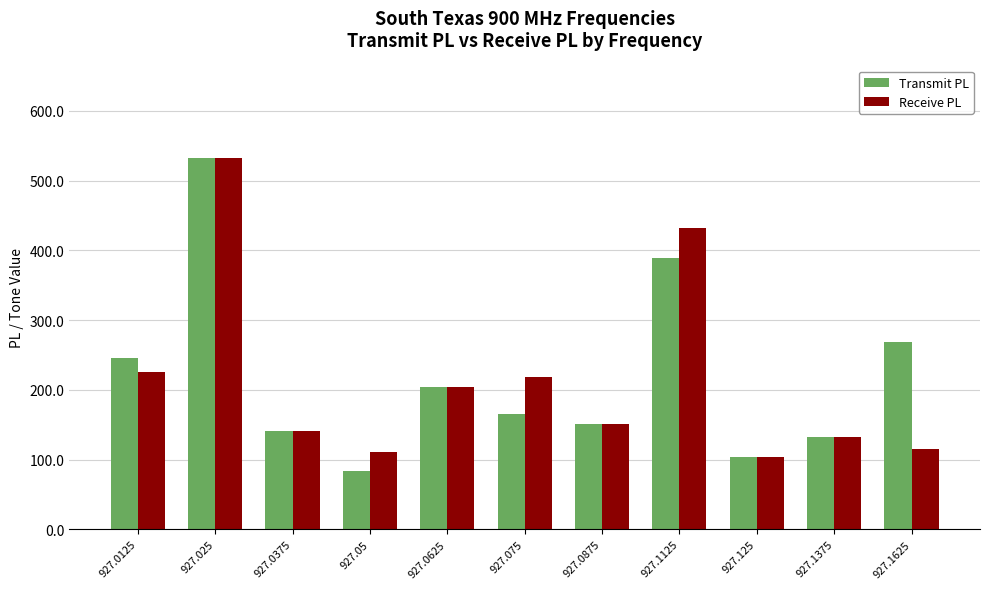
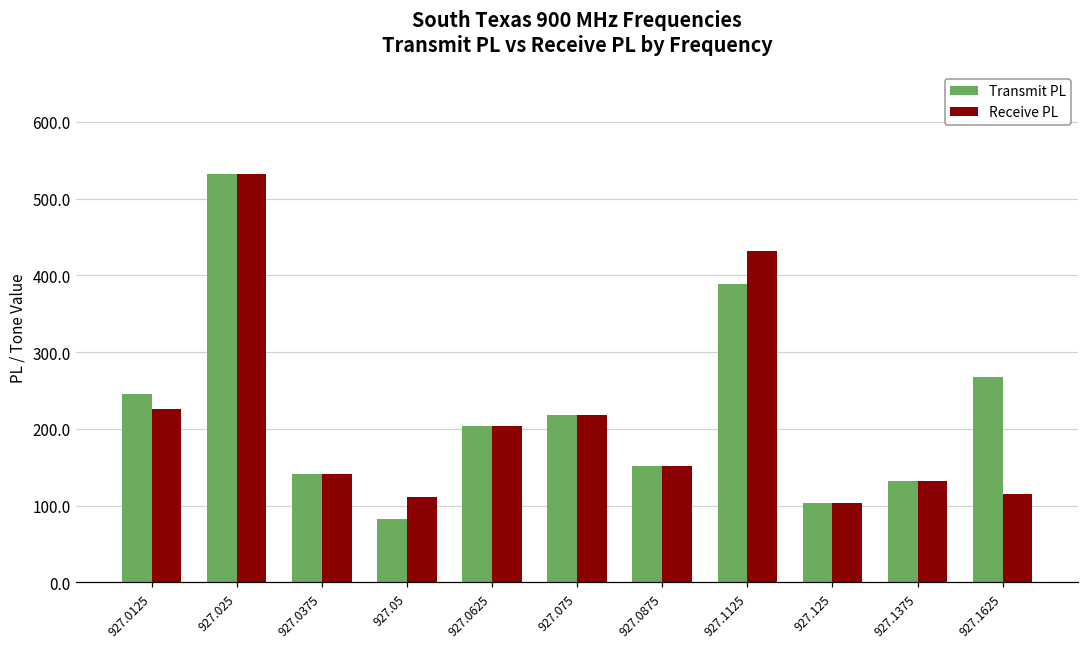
Transmit PL, 927.075: 170 -> 220
